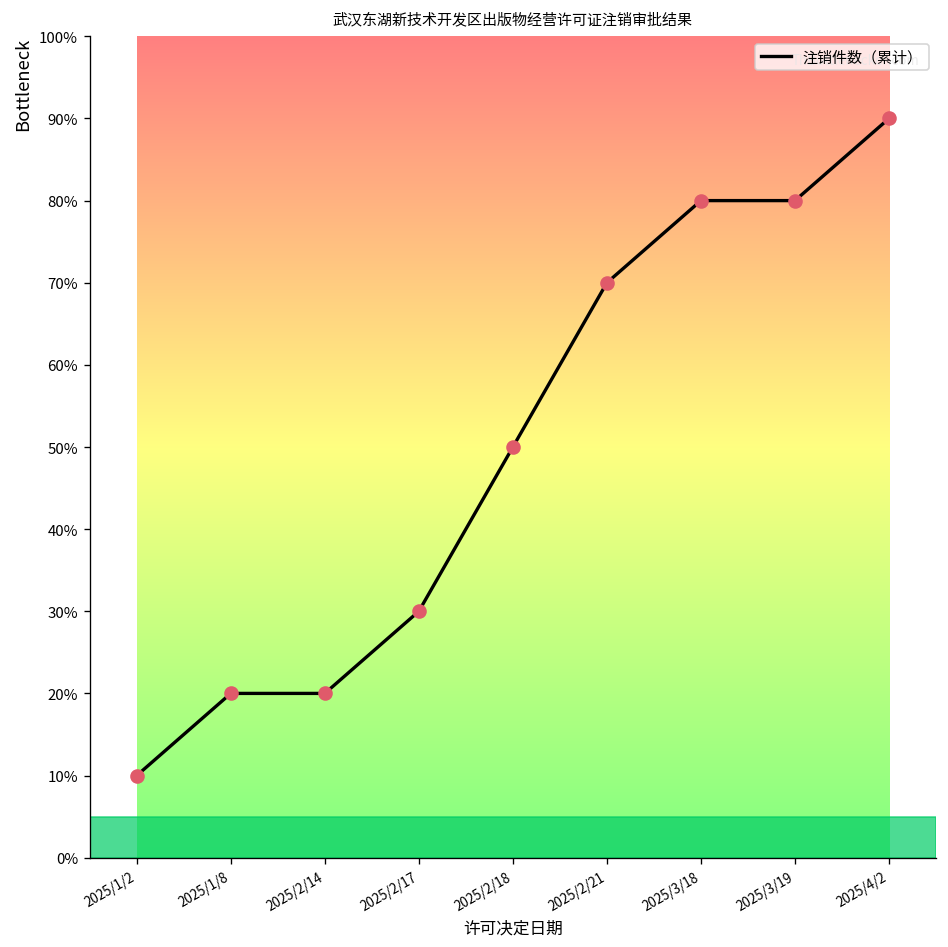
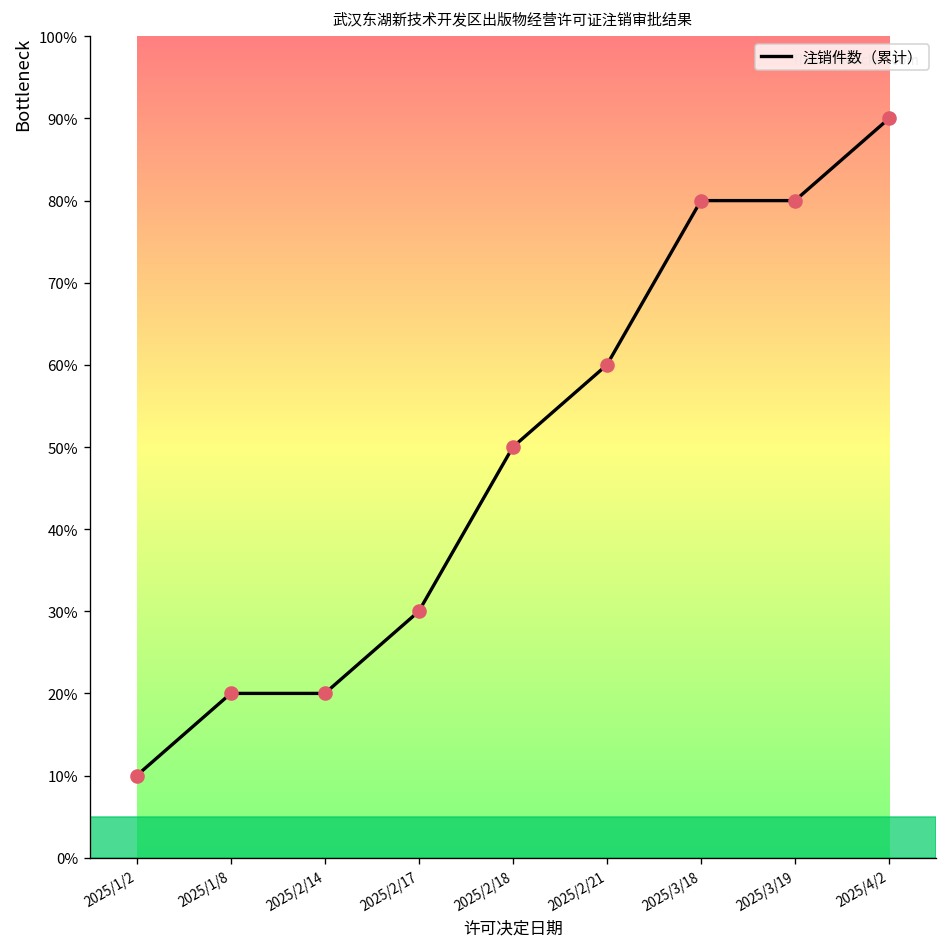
2025/2/21: 70% -> 60%
